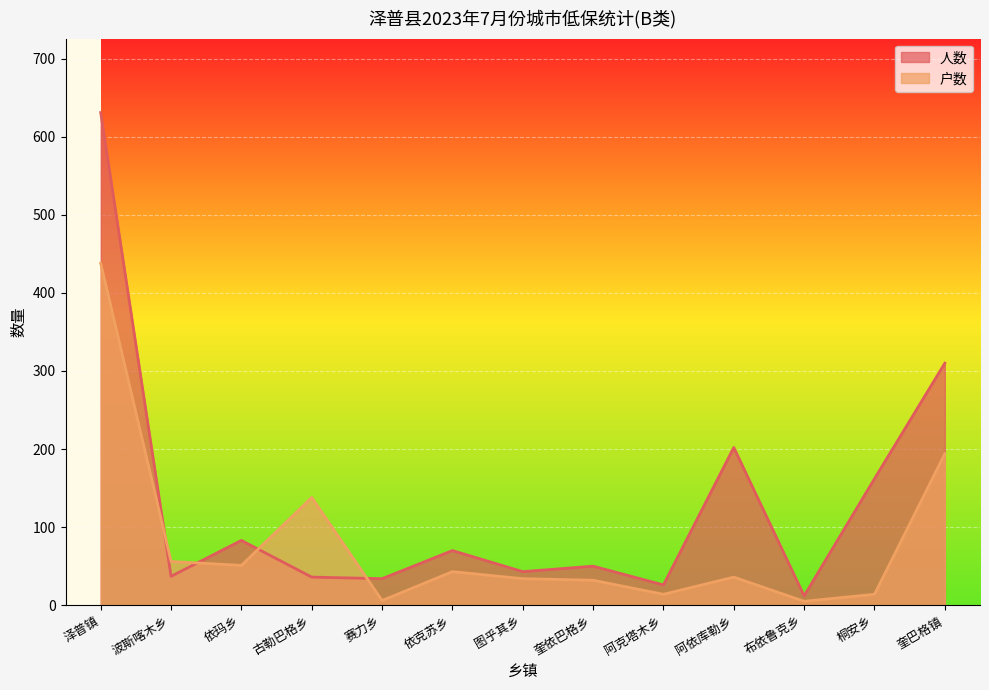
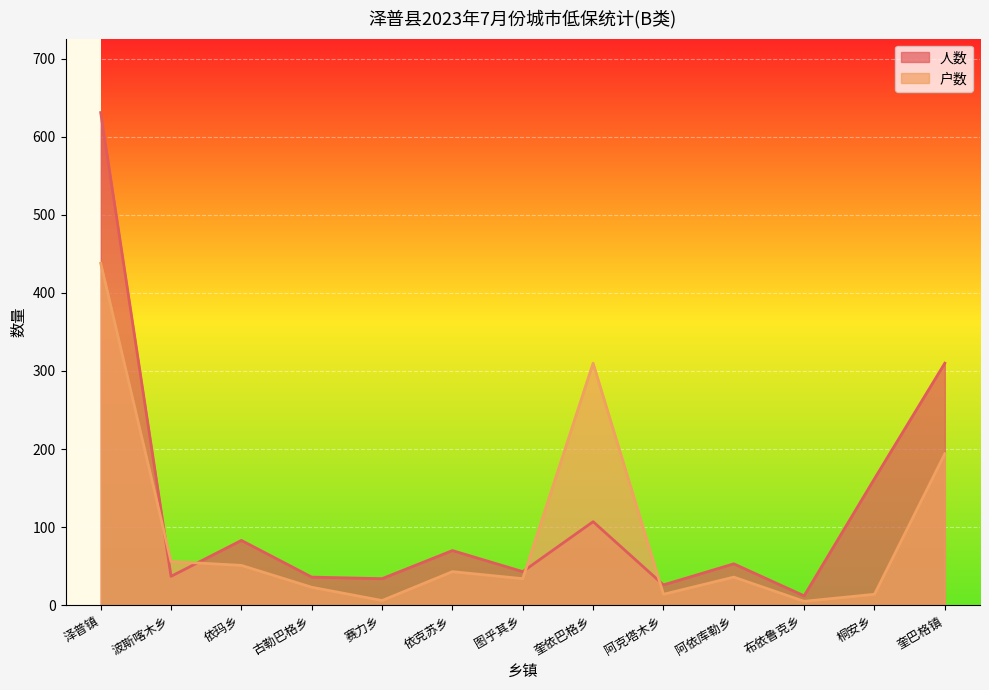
户数, 古勒巴格乡: 140 -> 20
人数, 奎依巴格乡: 50 -> 110
户数, 奎依巴格乡: 30 -> 310
人数, 阿依库勒乡: 200 -> 50
